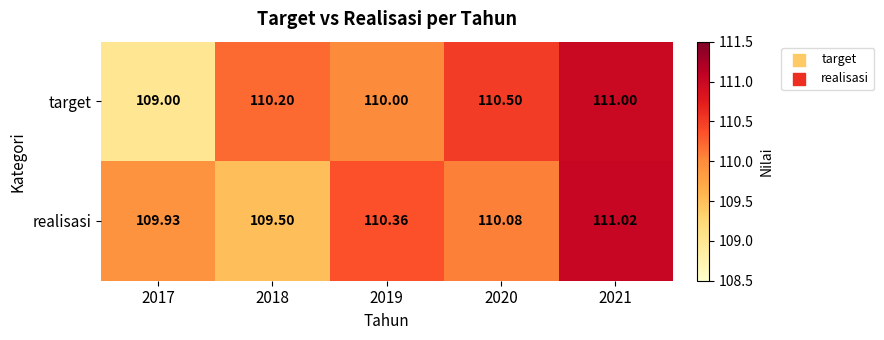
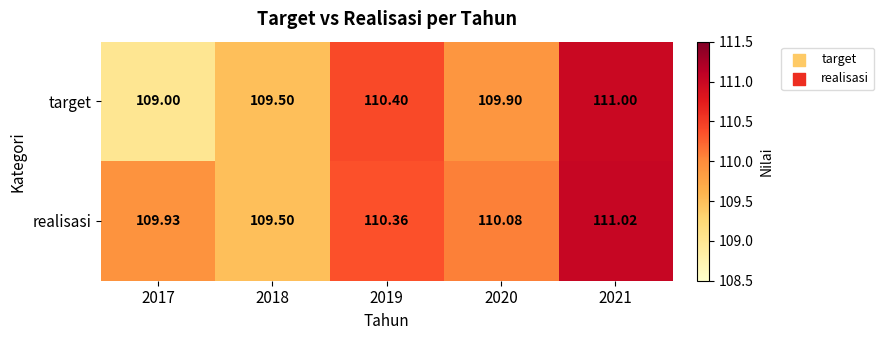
target, 2018: 110.20 -> 109.50
target, 2019: 110.00 -> 110.40
target, 2020: 110.50 -> 109.90
